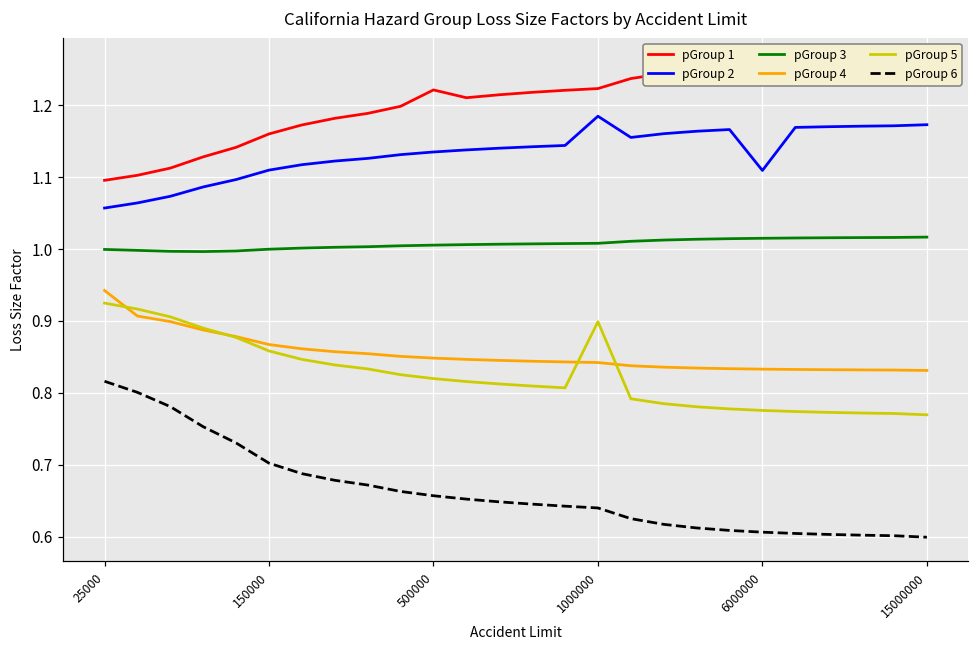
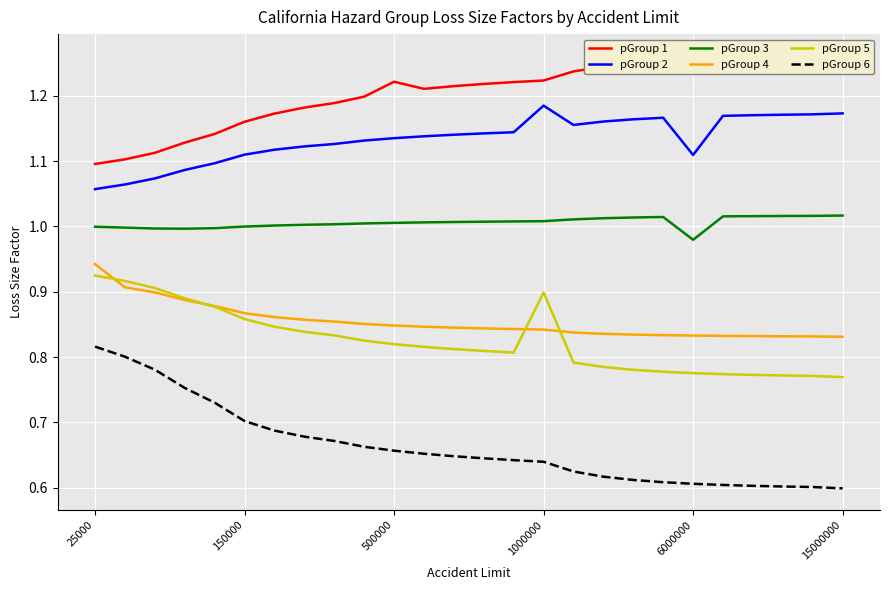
pGroup 3, 6000000: 1.02 -> 0.98
